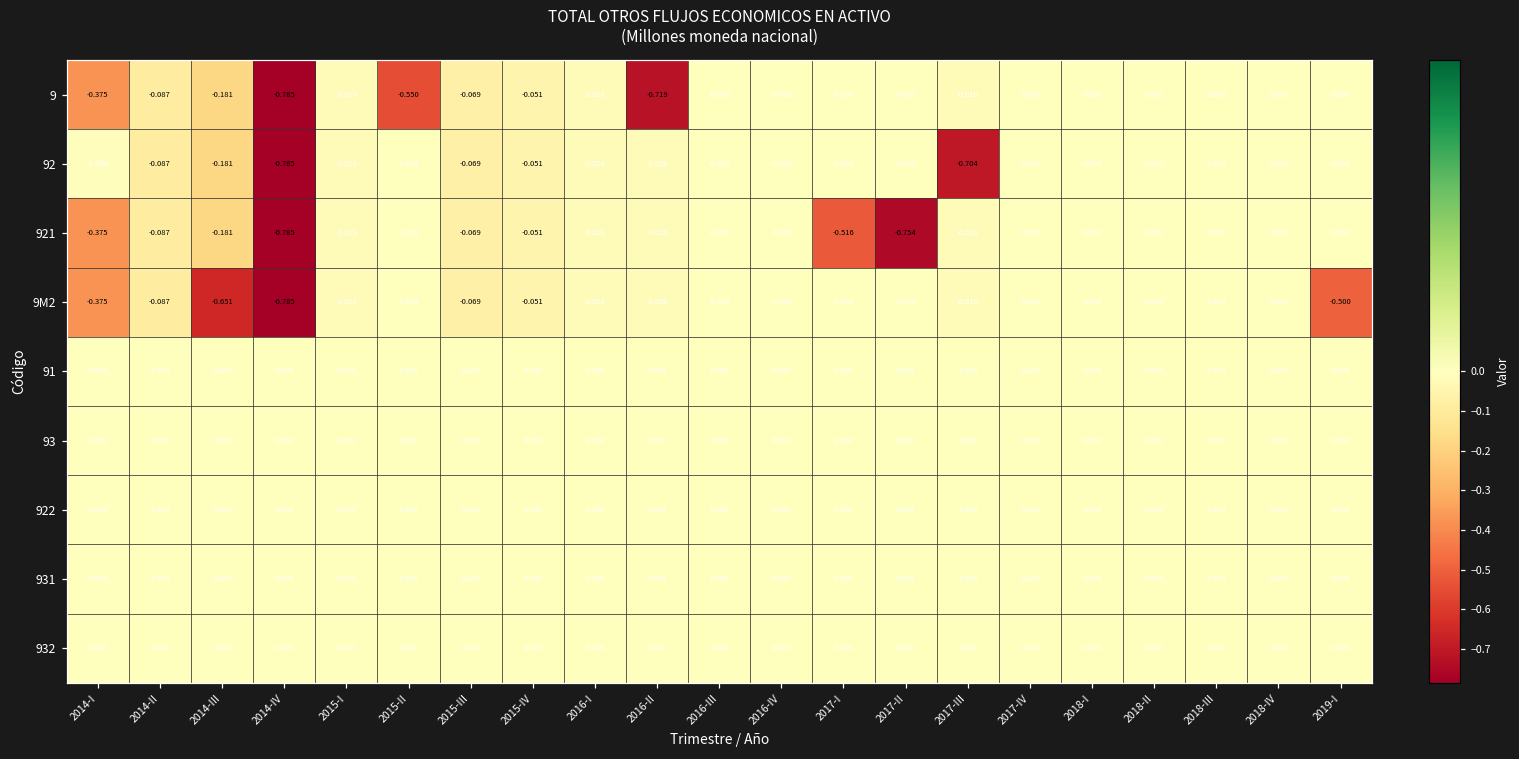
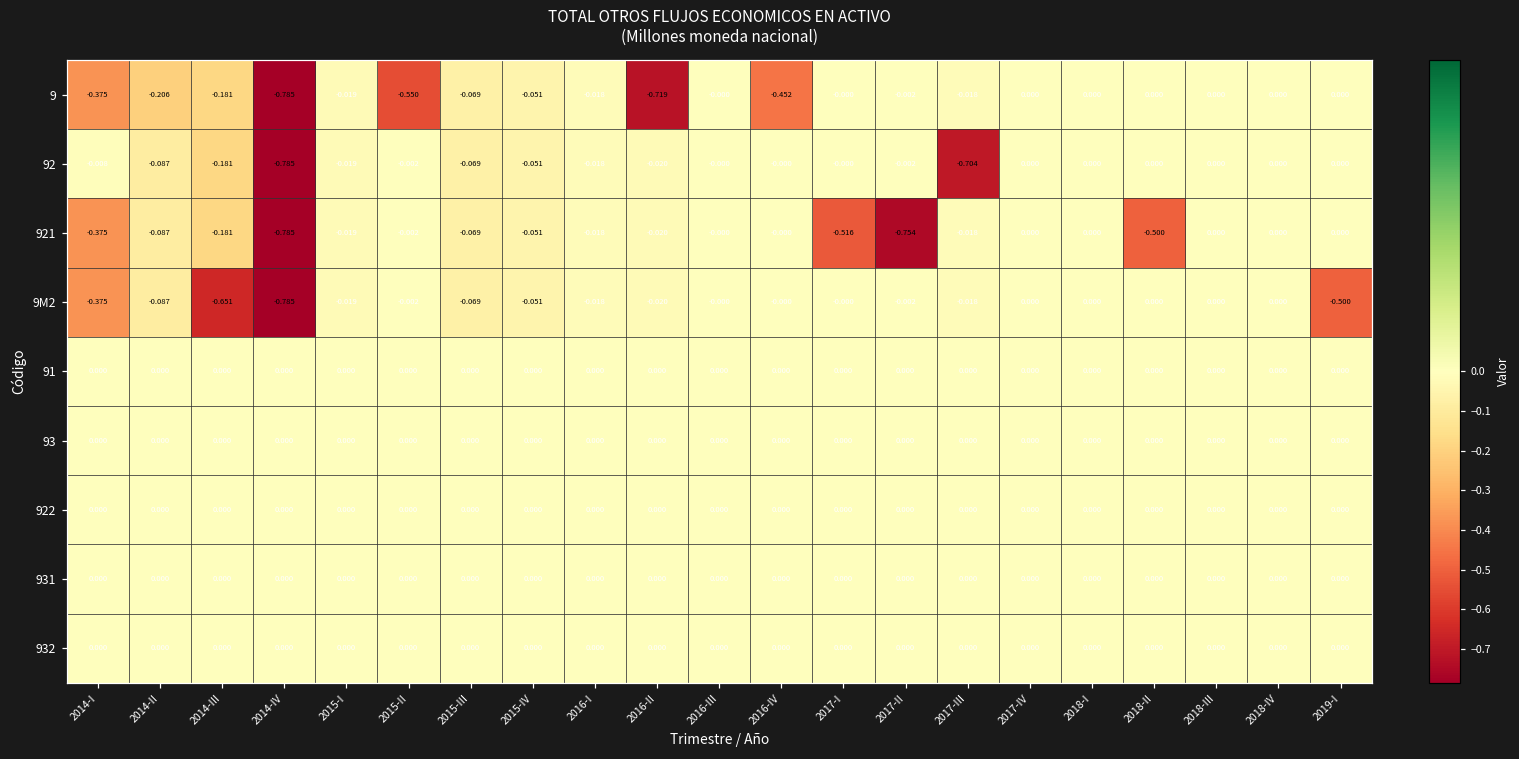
9, 2014-II: -0.087 -> -0.206
9, 2016-IV: -0.000 -> -0.452
921, 2018-II: 0.000 -> -0.500
